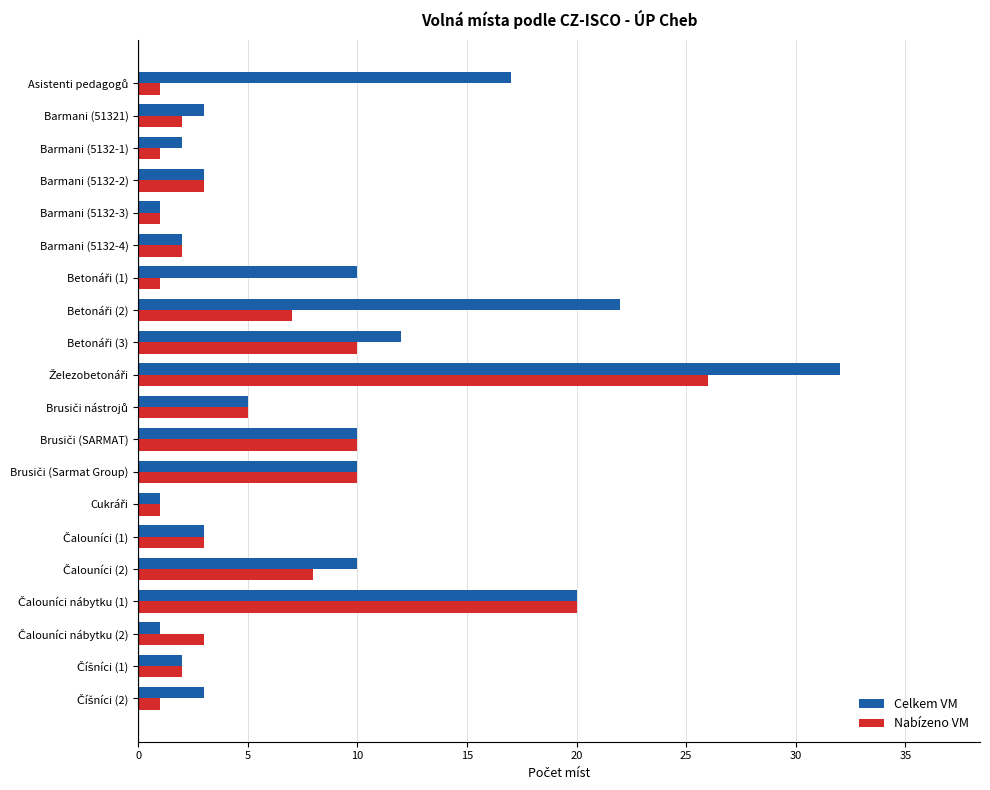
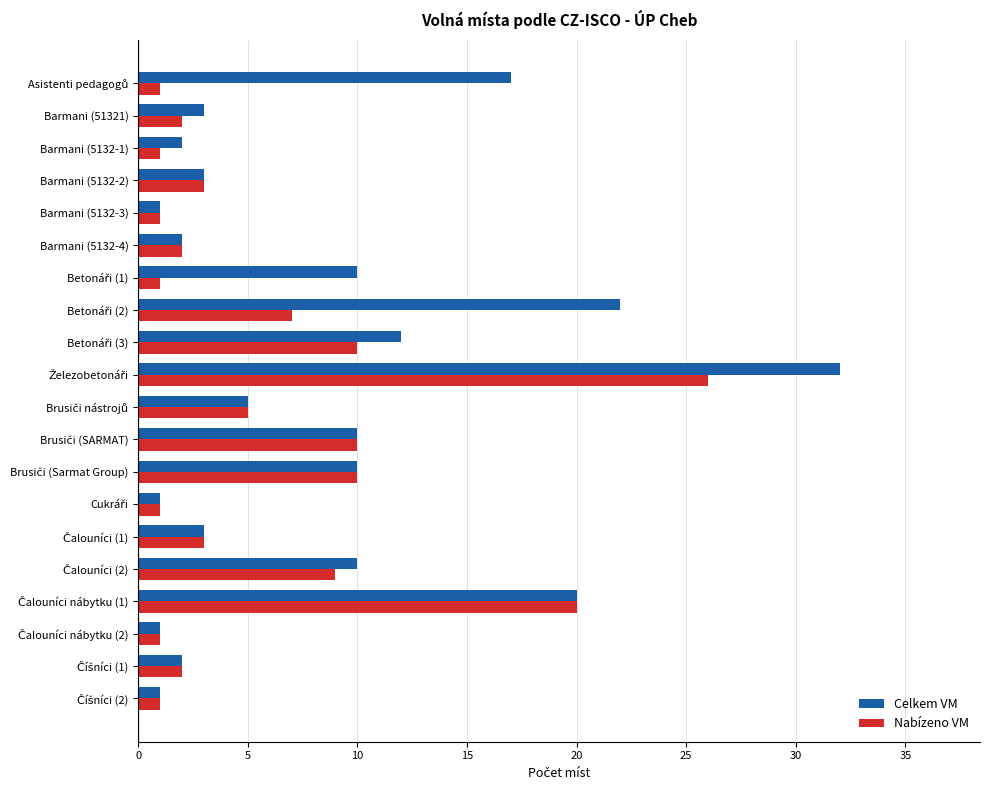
Nabízeno VM, Čalouníci (2): 8 -> 9
Nabízeno VM, Čalouníci nábytku (2): 3 -> 1
Celkem VM, Číšníci (2): 3 -> 1
